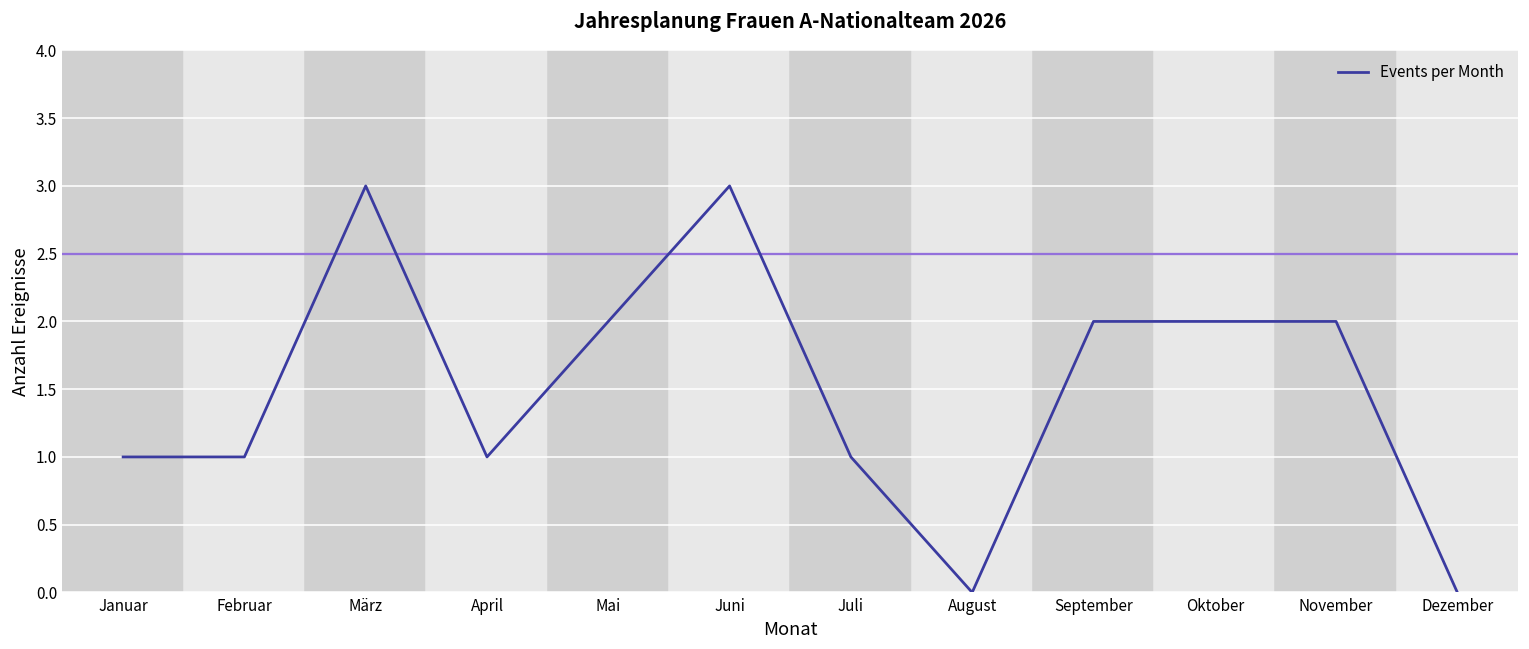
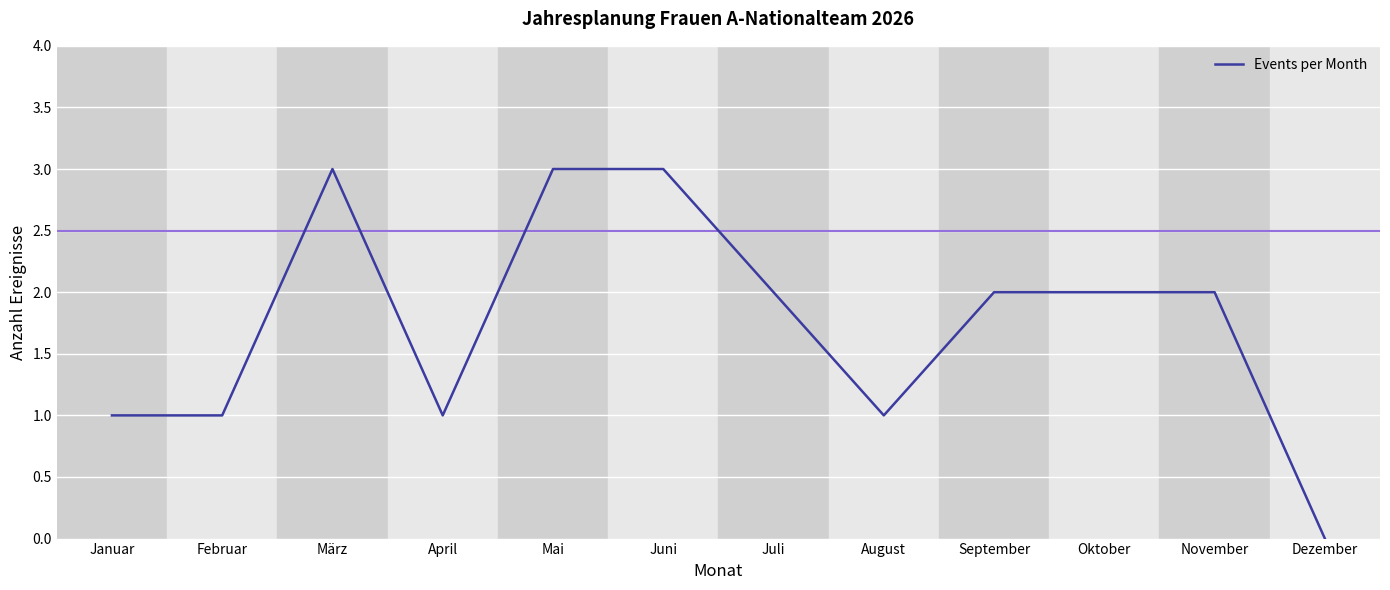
Mai: 2 -> 3
Juli: 1 -> 2
August: 0 -> 1
